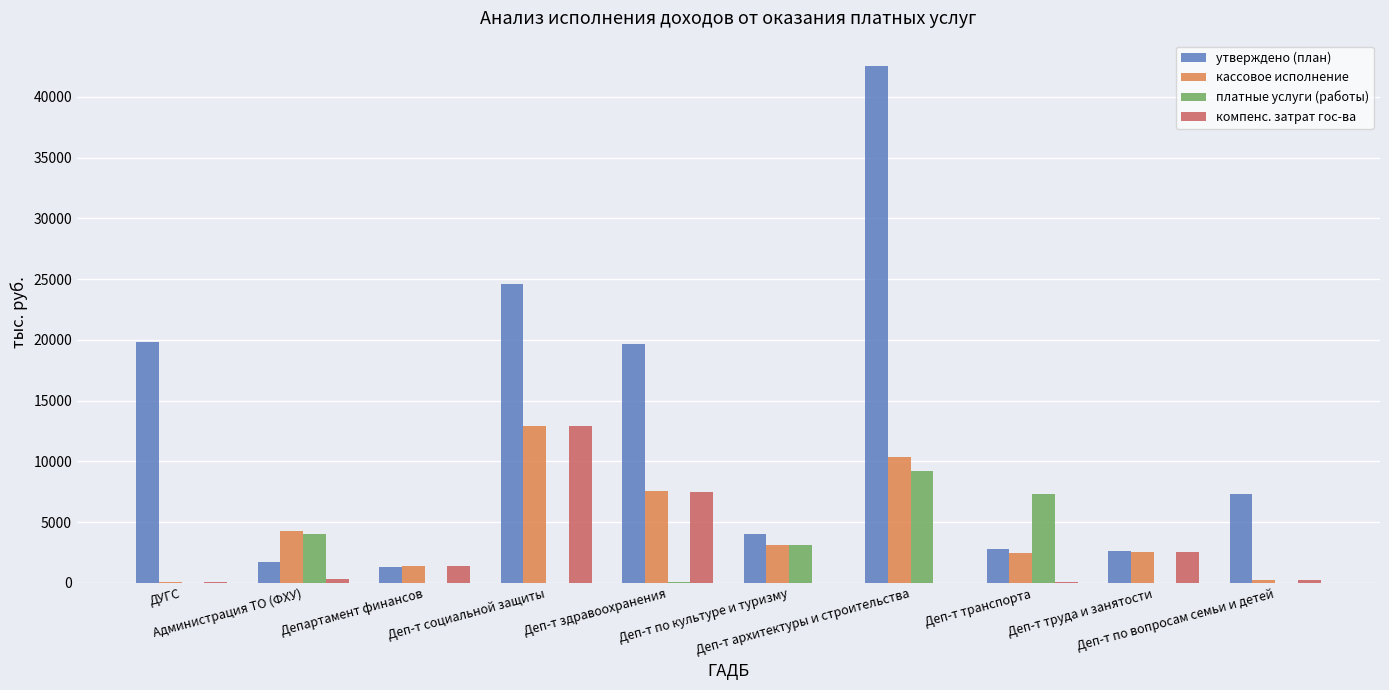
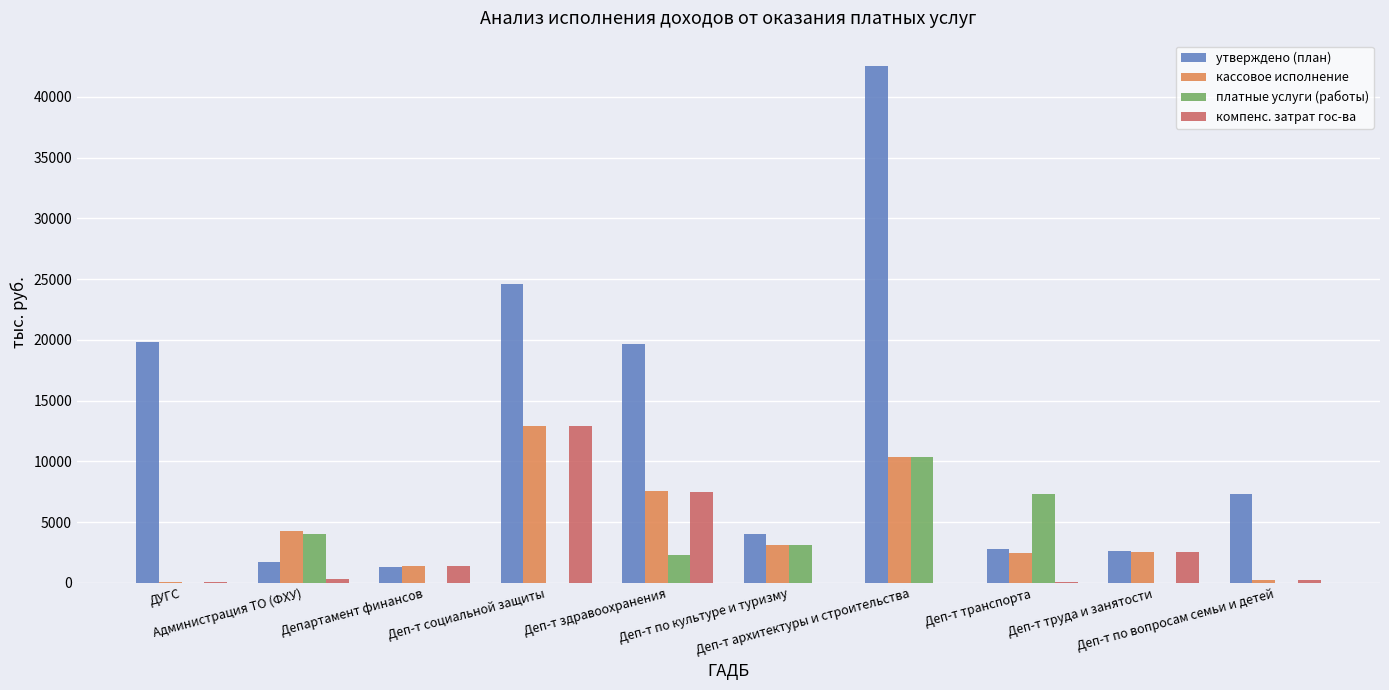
платные услуги (работы), Деп-т здравоохранения: 0 -> 2300
платные услуги (работы), Деп-т архитектуры и строительства: 9200 -> 10400
